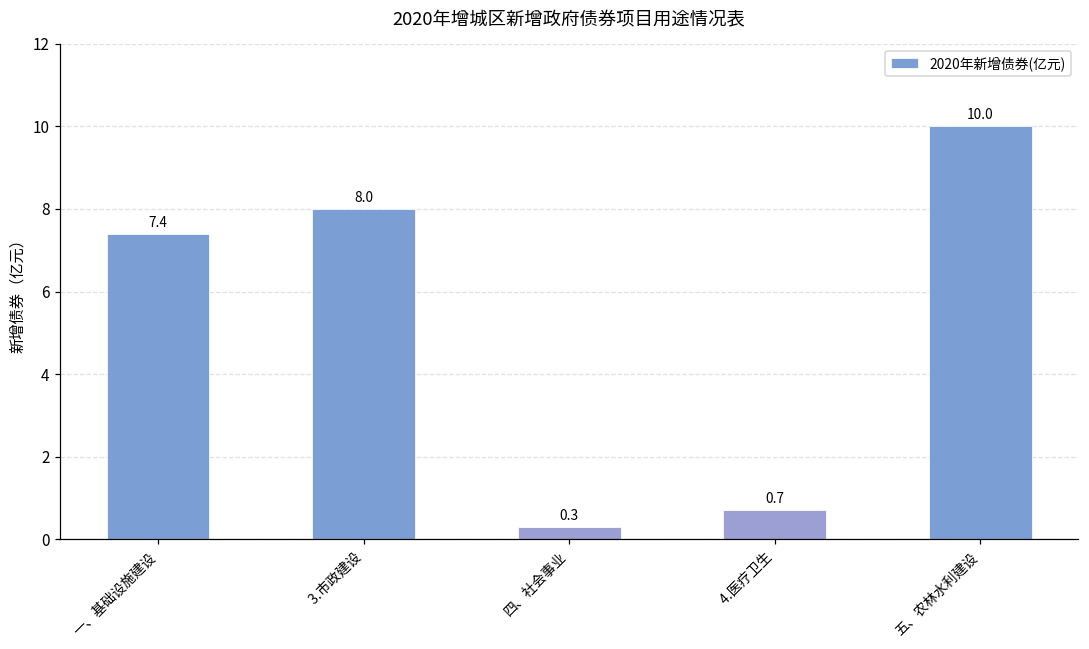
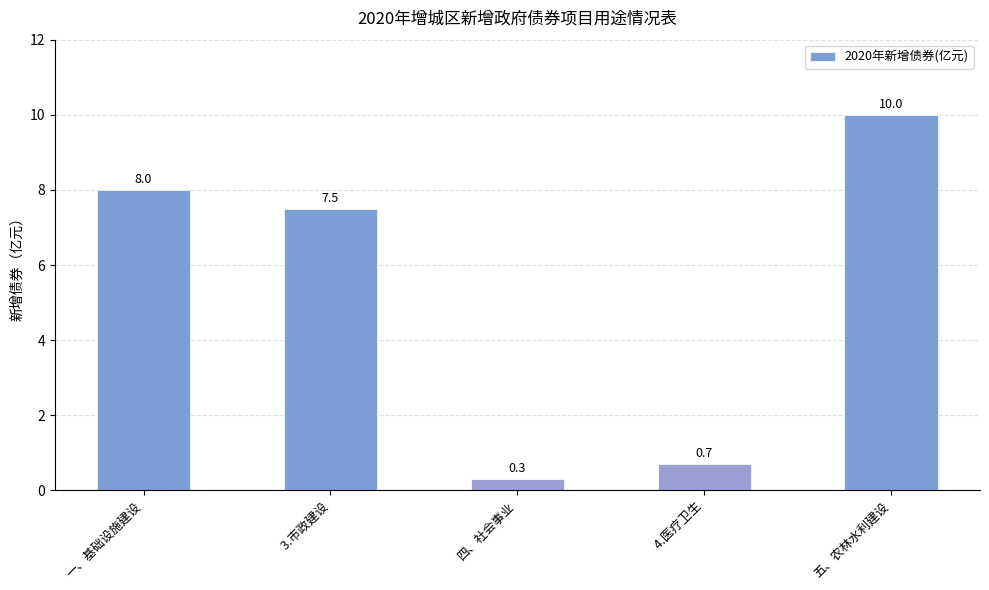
一、基础设施建设: 7.4 -> 8.0
3.市政建设: 8.0 -> 7.5
